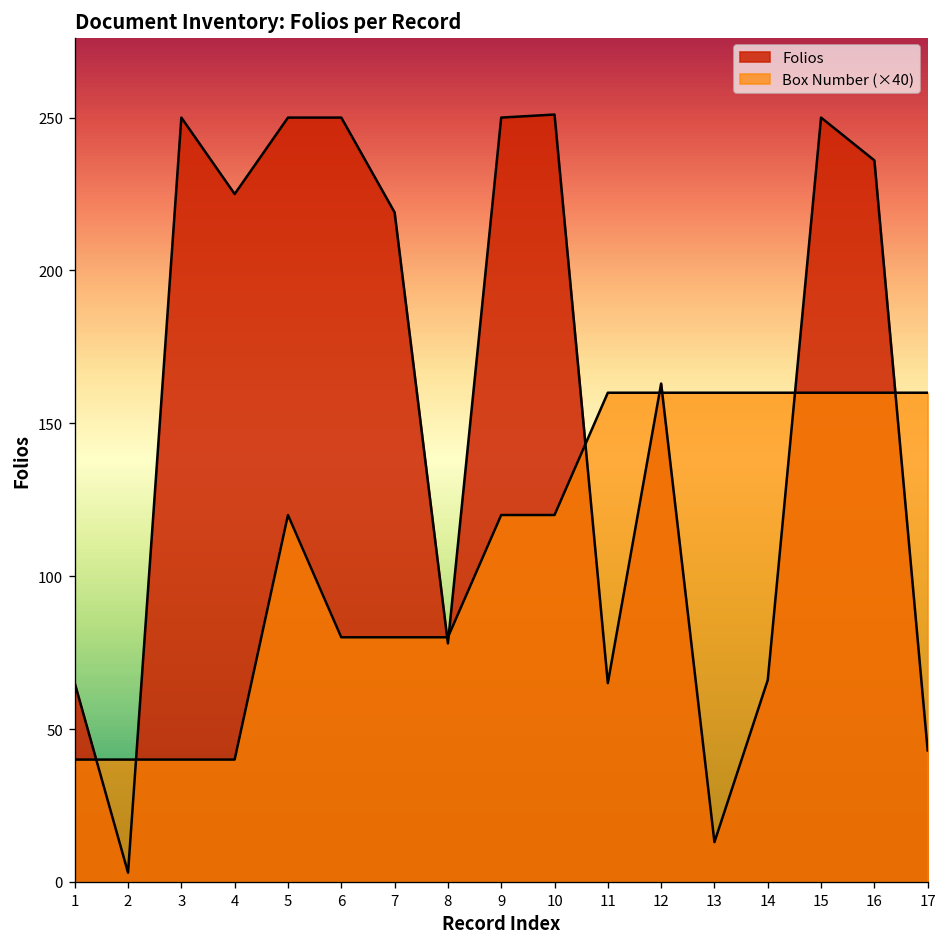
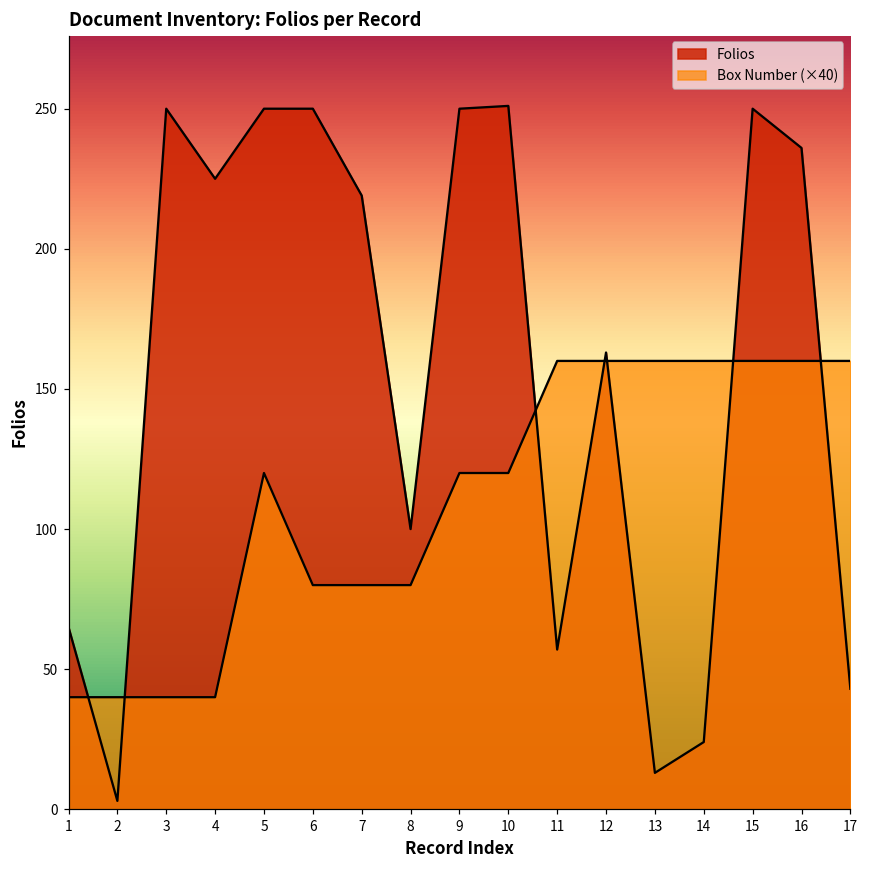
Folios, 8: 78 -> 100
Folios, 11: 65 -> 57
Folios, 14: 66 -> 24
